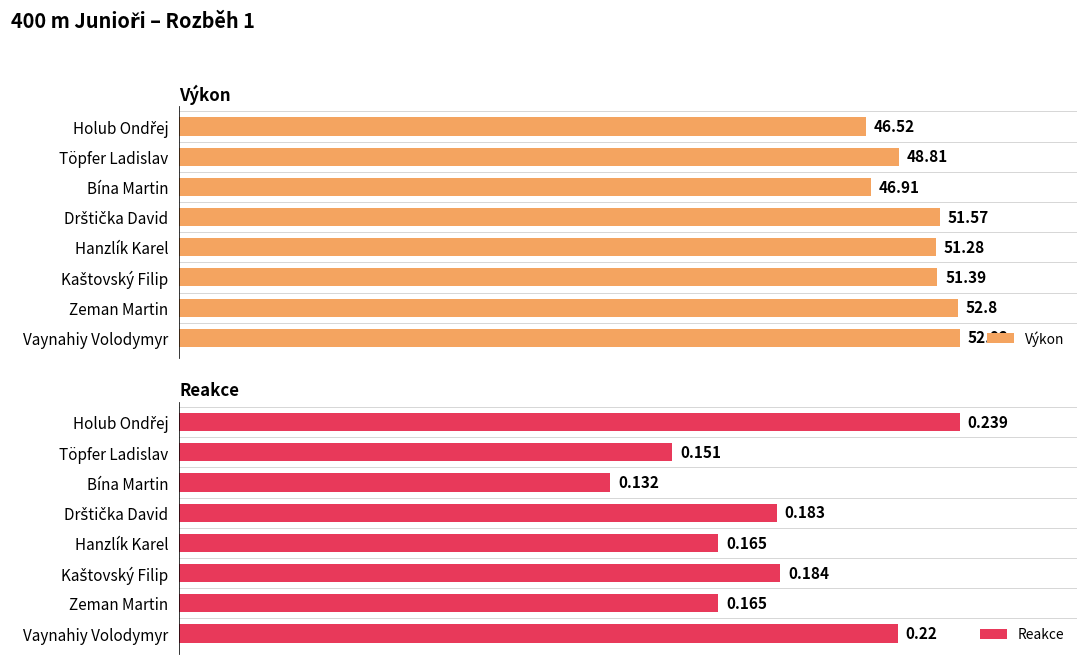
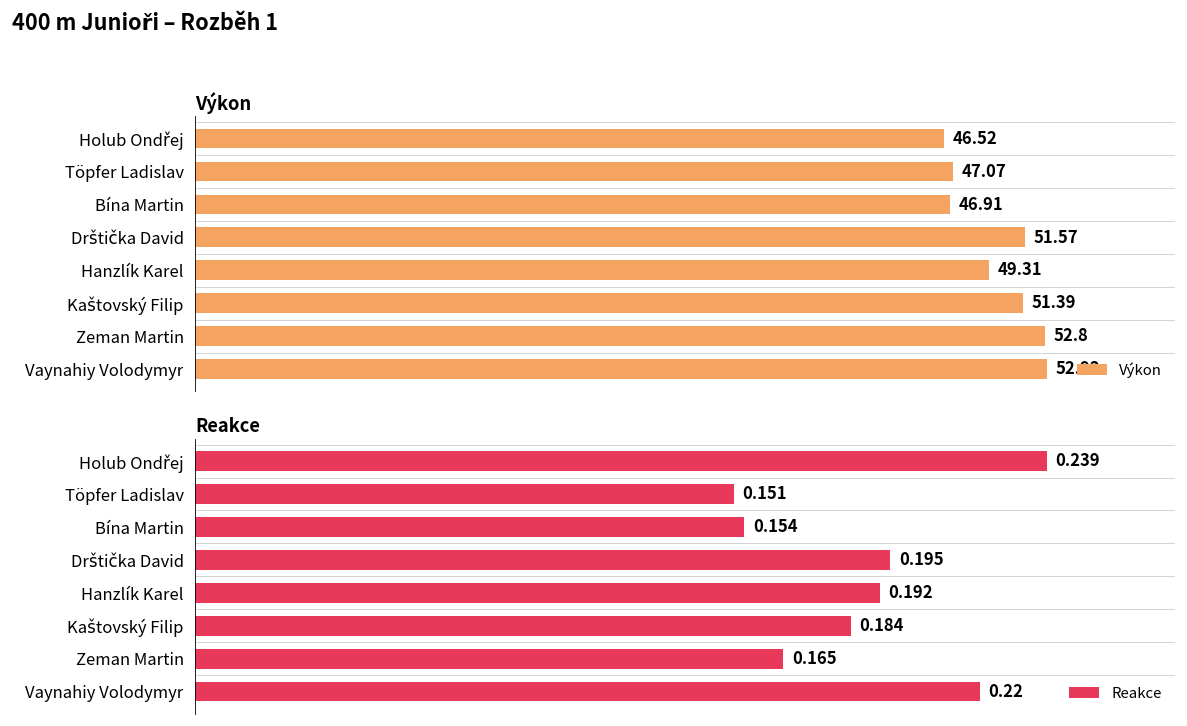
Výkon, Töpfer Ladislav: 48.81 -> 47.07
Výkon, Hanzlík Karel: 51.28 -> 49.31
Reakce, Bína Martin: 0.132 -> 0.154
Reakce, Drštička David: 0.183 -> 0.195
Reakce, Hanzlík Karel: 0.165 -> 0.192
